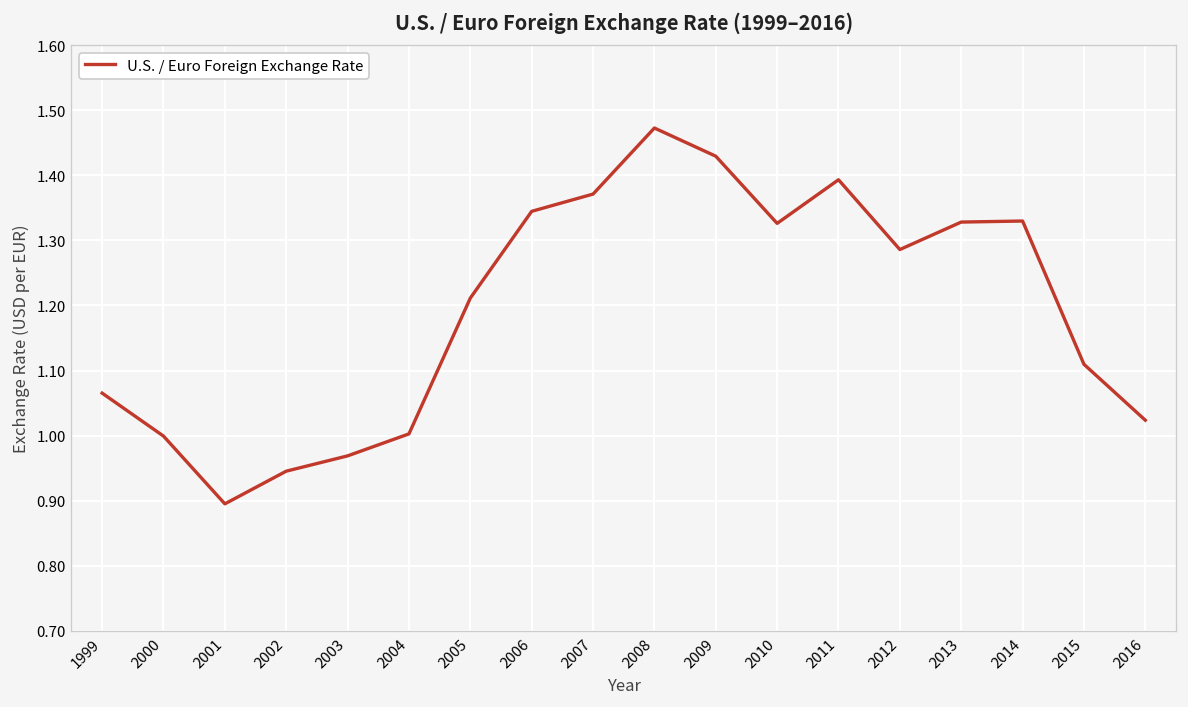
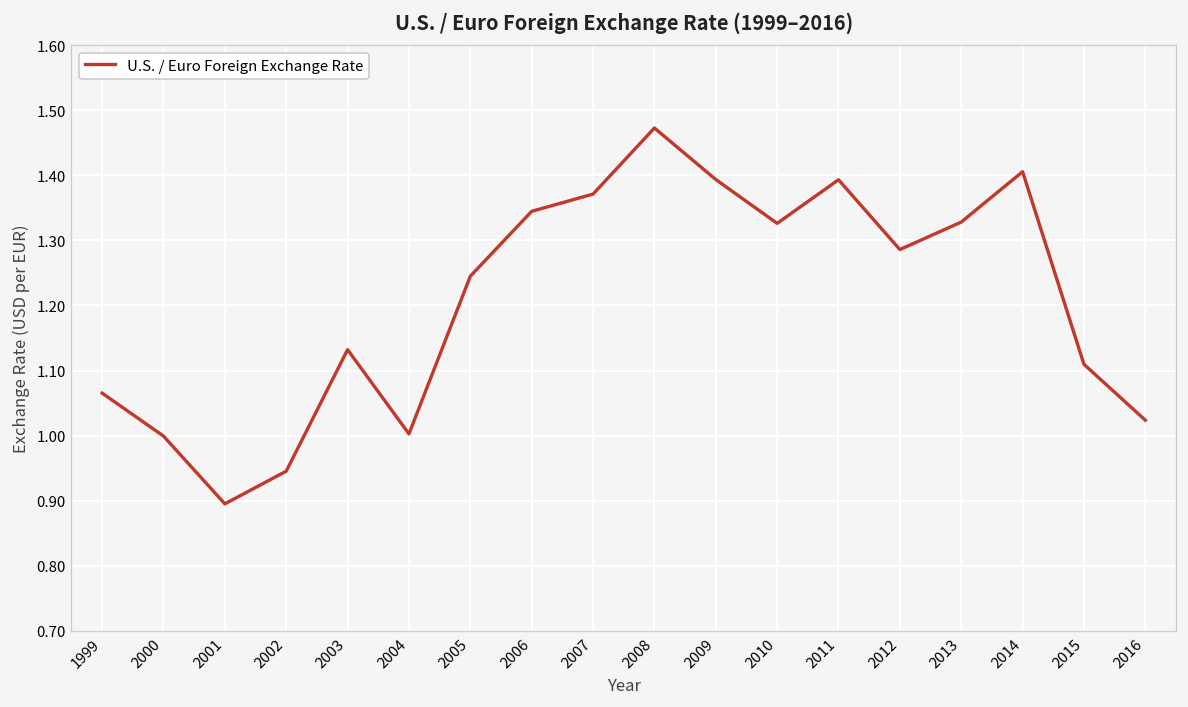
2003: 0.97 -> 1.13
2005: 1.21 -> 1.24
2009: 1.43 -> 1.39
2014: 1.33 -> 1.41
